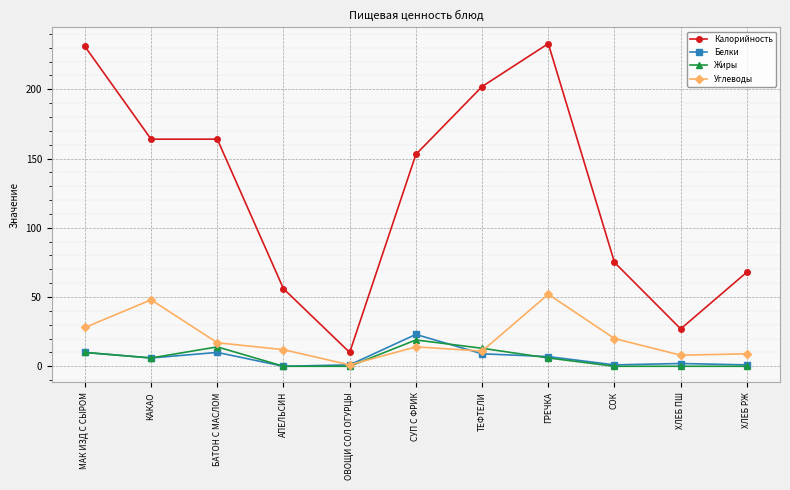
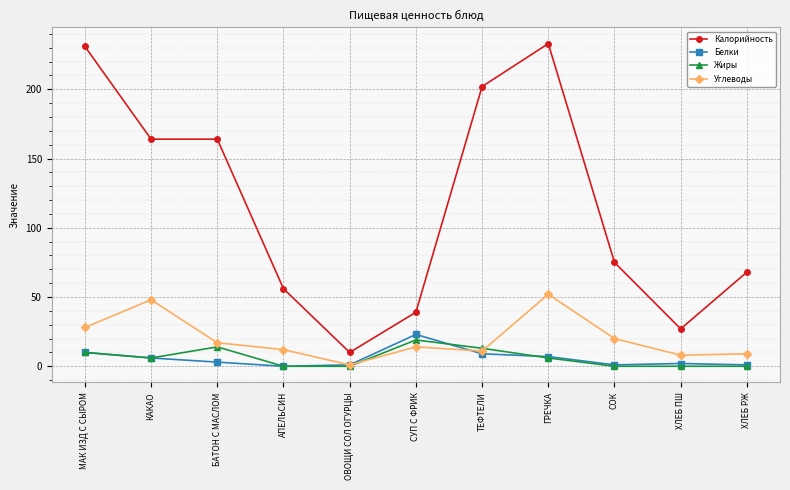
Белки, БАТОН С МАСЛОМ: 10 -> 3
Калорийность, СУП С ФРИК: 153 -> 39
